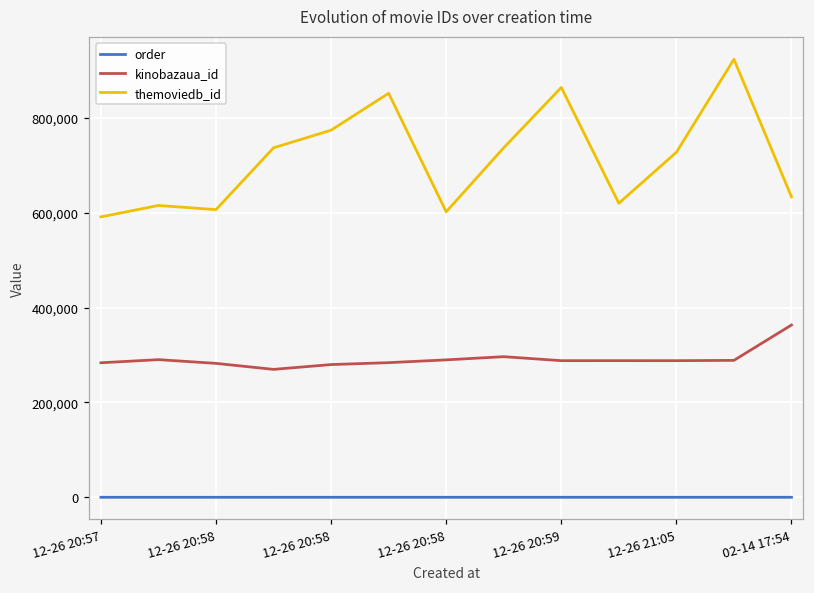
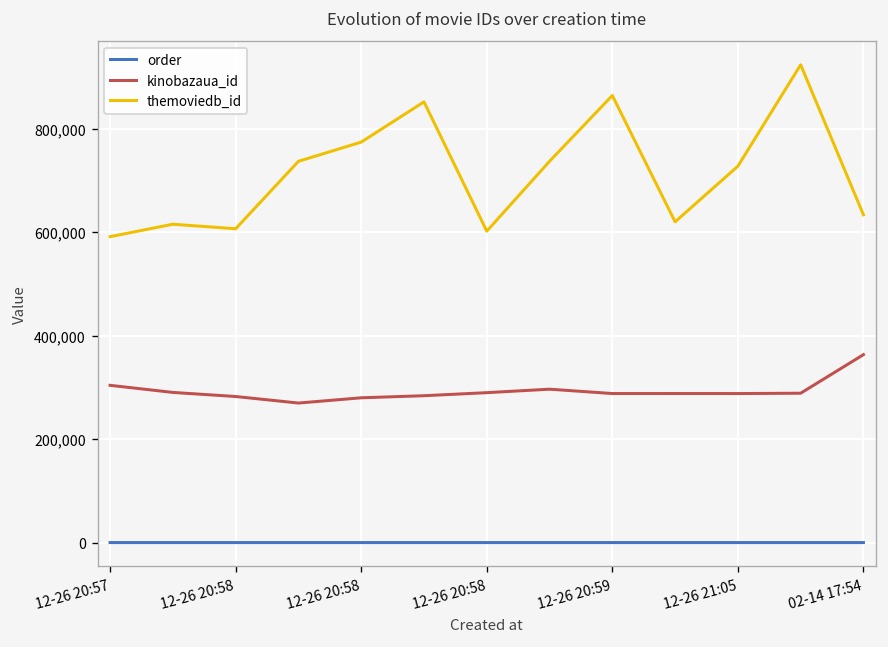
kinobazaua_id, 12-26 20:57: 280,000 -> 300,000
